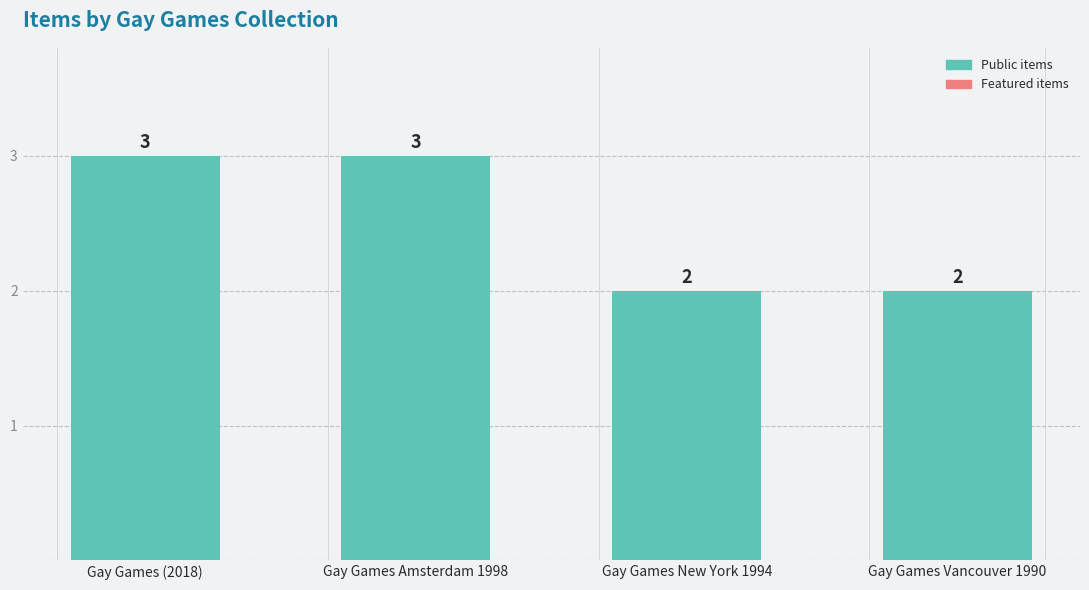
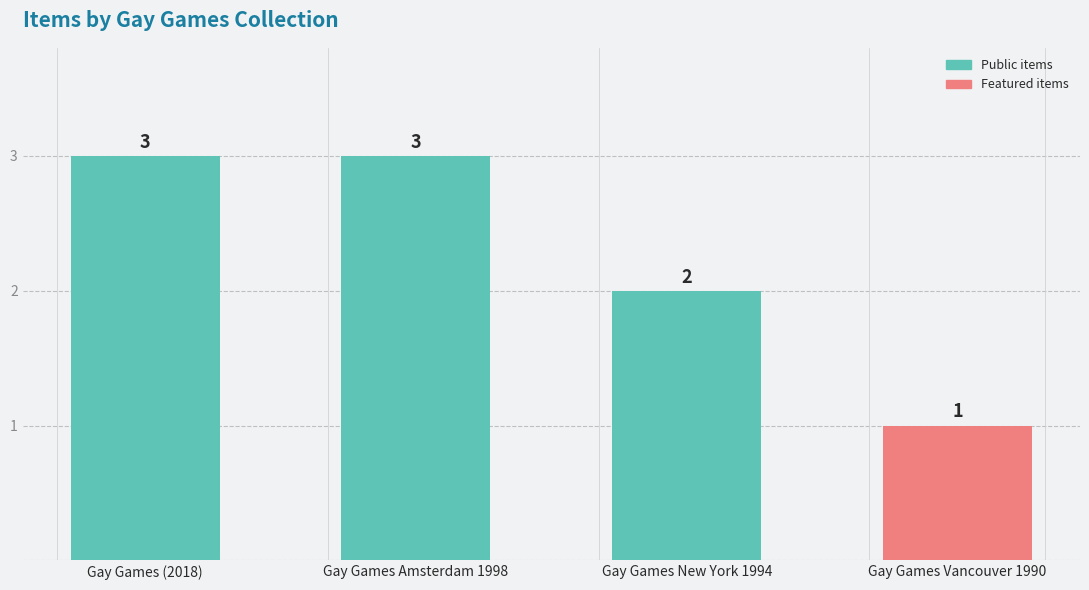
Gay Games Vancouver 1990: 2 -> 1
